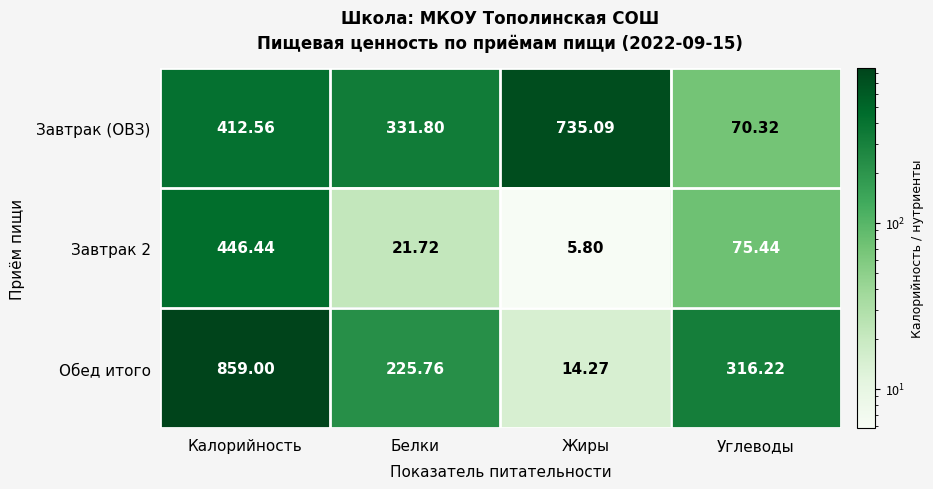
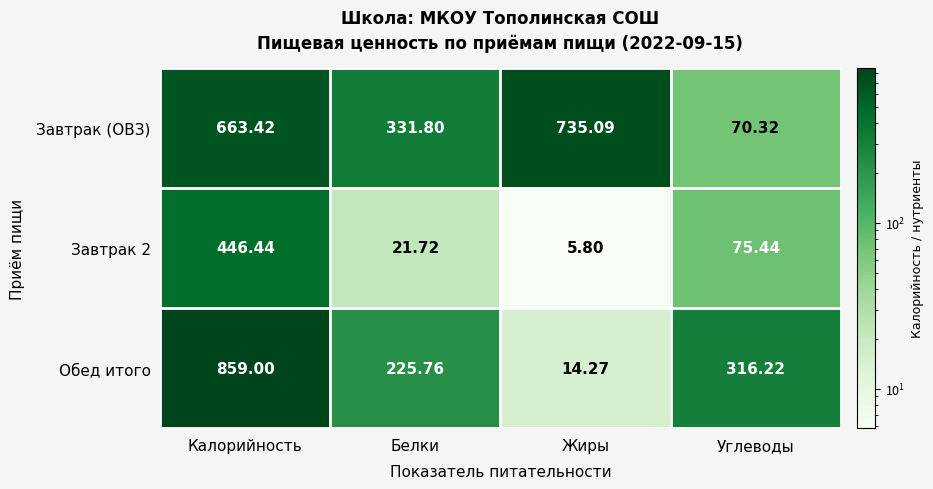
Завтрак (ОВЗ), Калорийность: 412.56 -> 663.42
